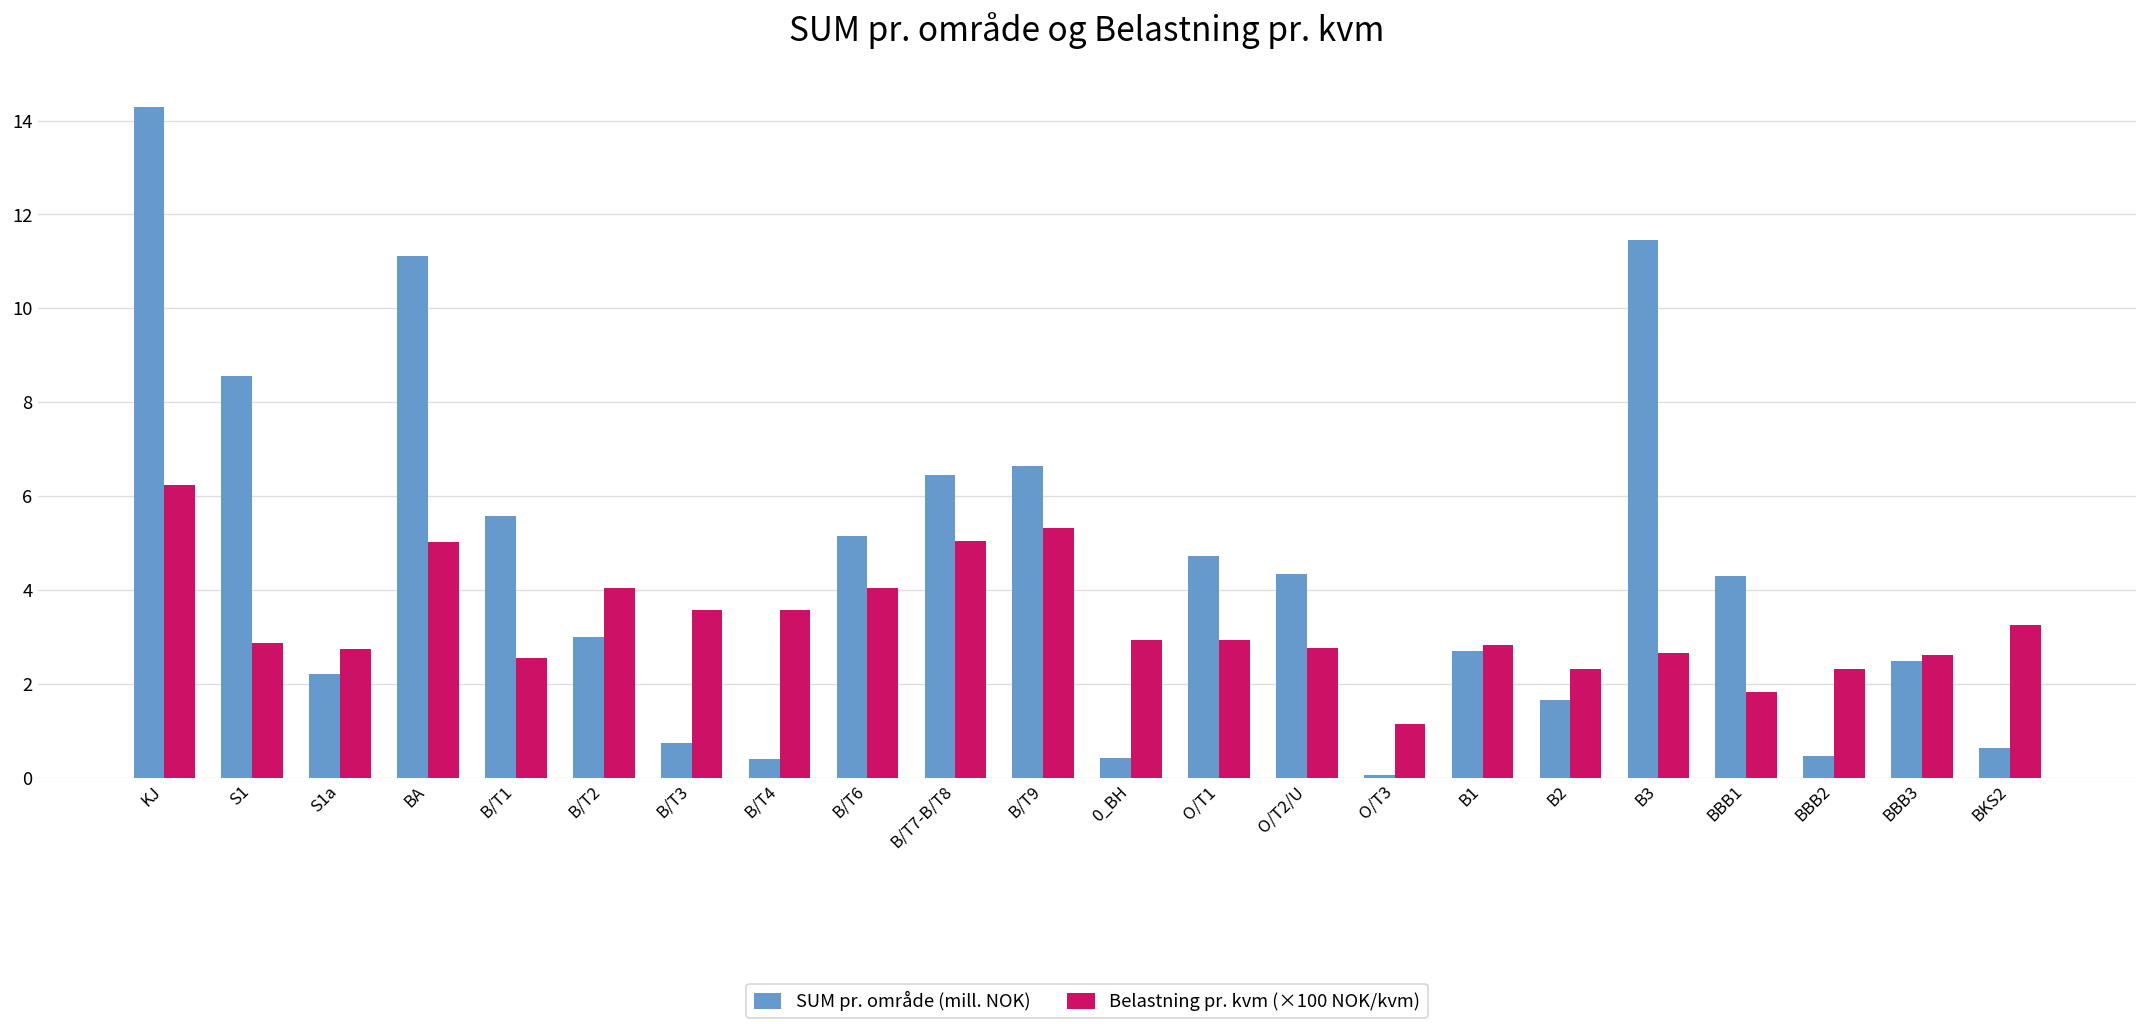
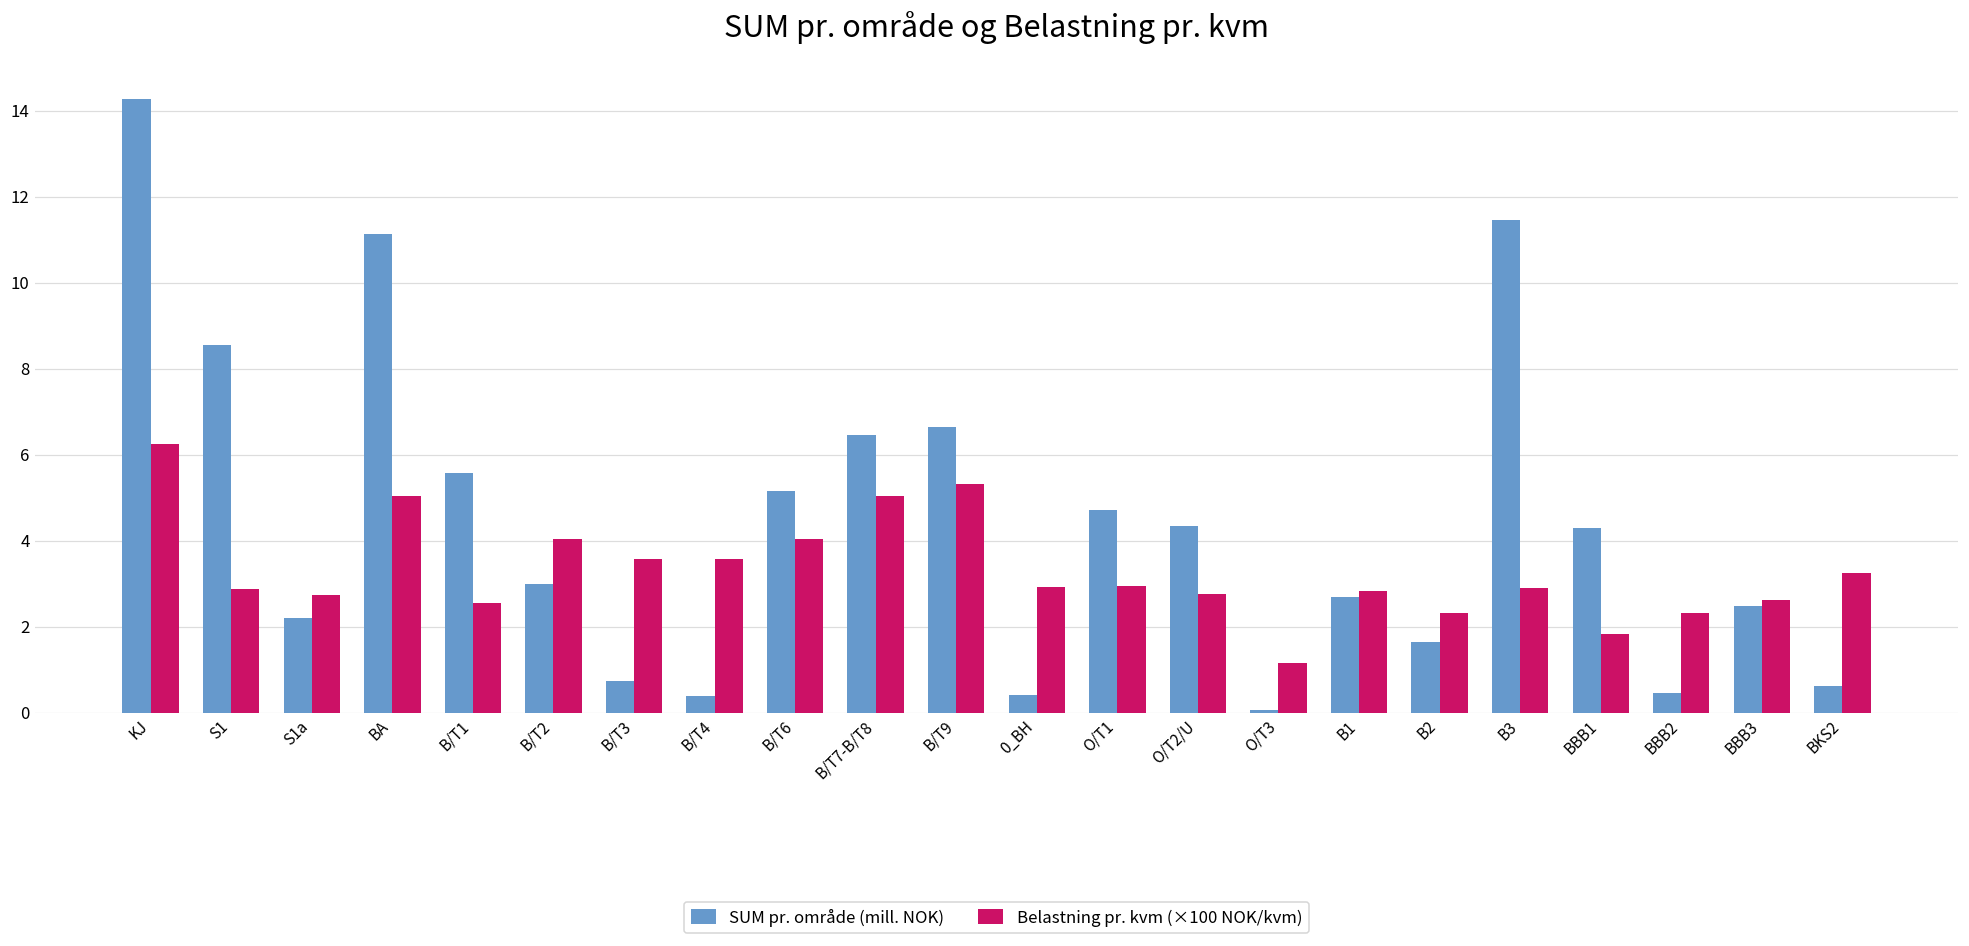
Belastning pr. kvm (×100 NOK/kvm), B3: 2.7 -> 2.9
